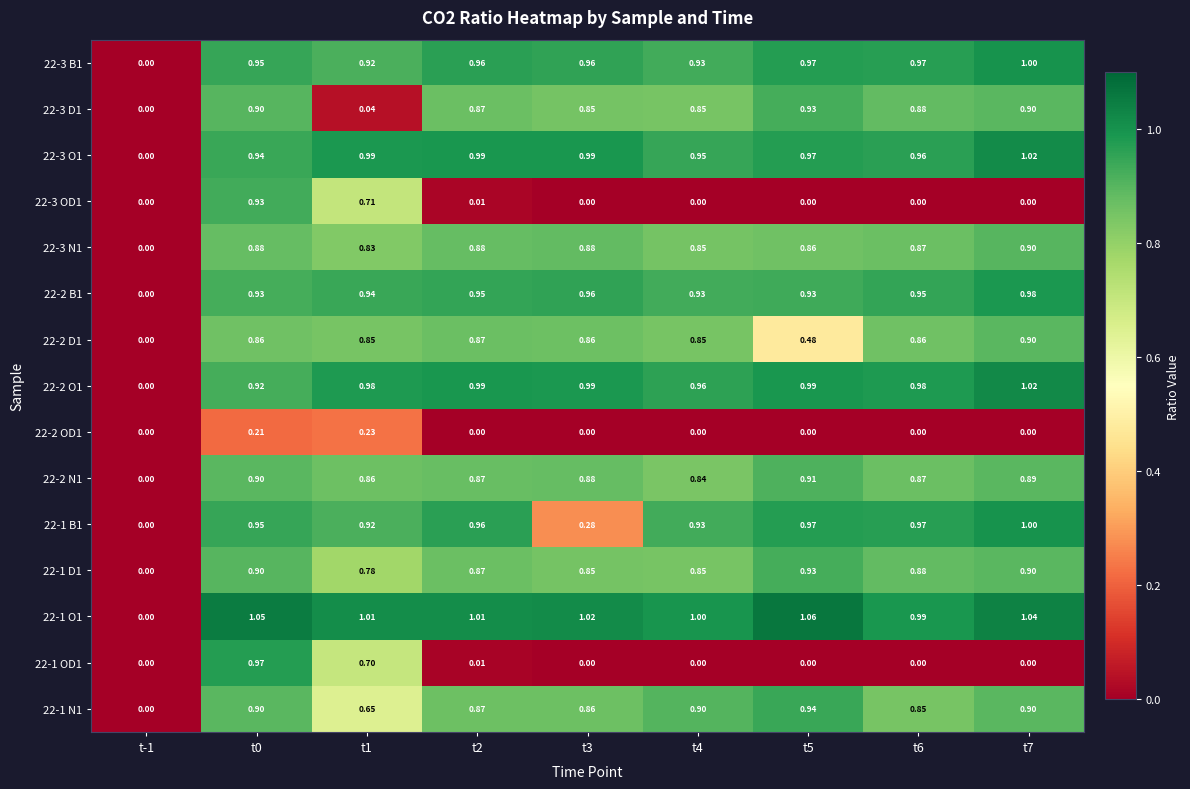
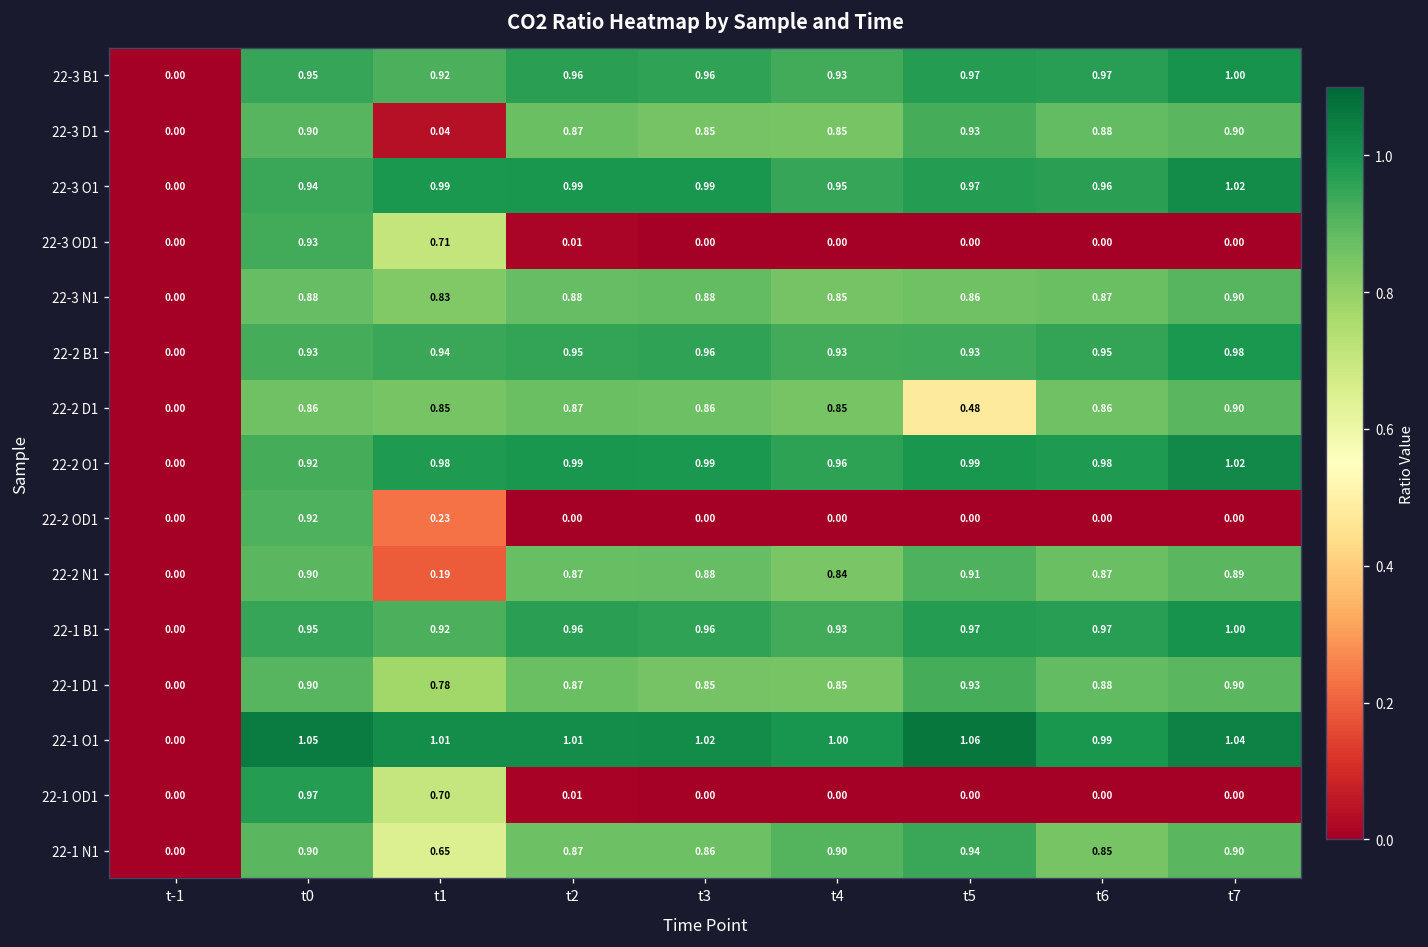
22-2 OD1, t0: 0.21 -> 0.92
22-2 N1, t1: 0.86 -> 0.19
22-1 B1, t3: 0.28 -> 0.96
